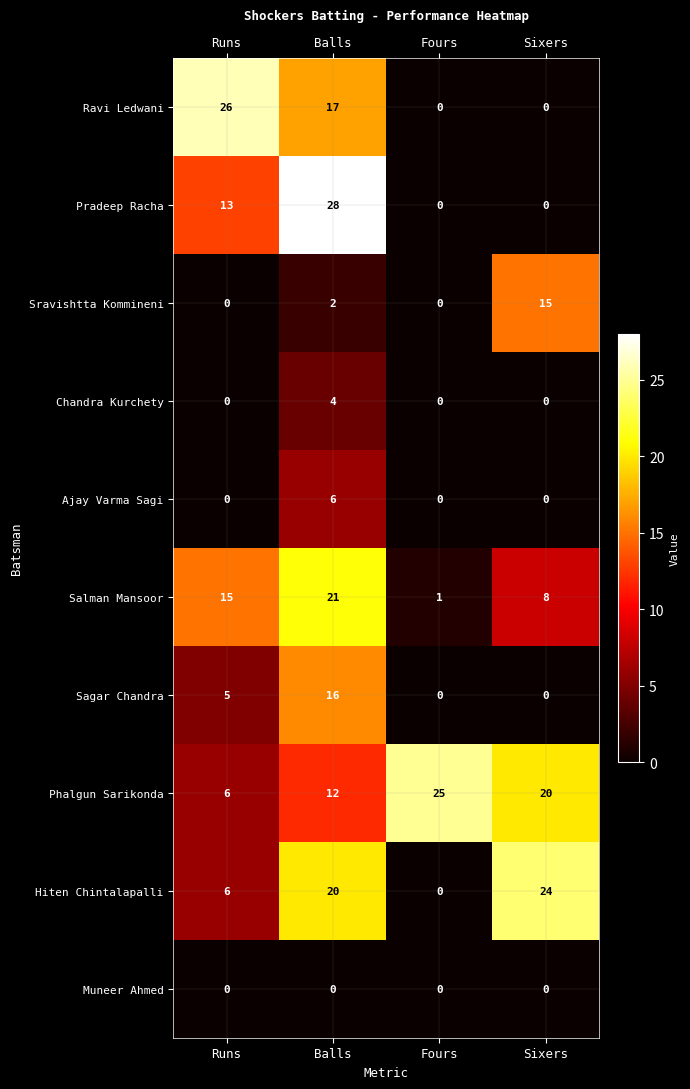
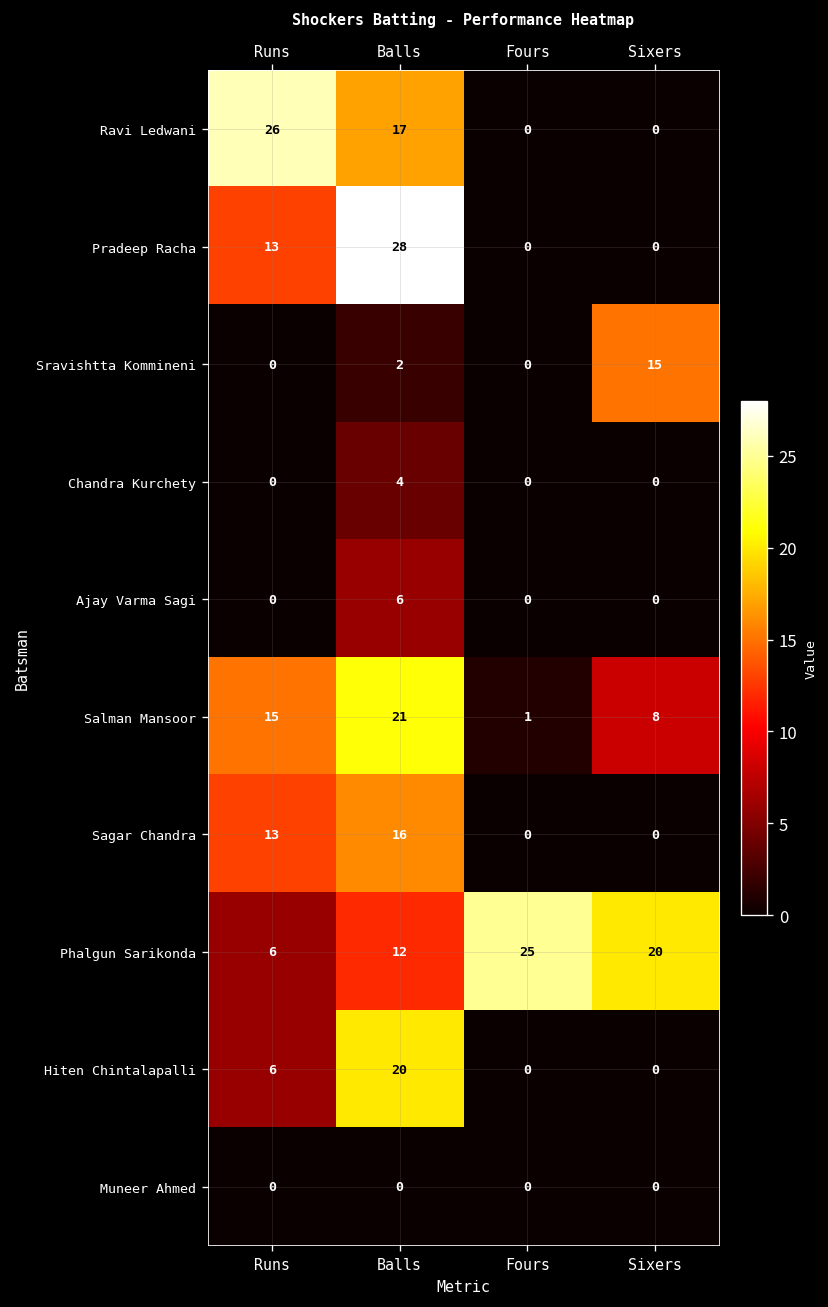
Sagar Chandra, Runs: 5 -> 13
Hiten Chintalapalli, Sixers: 24 -> 0
